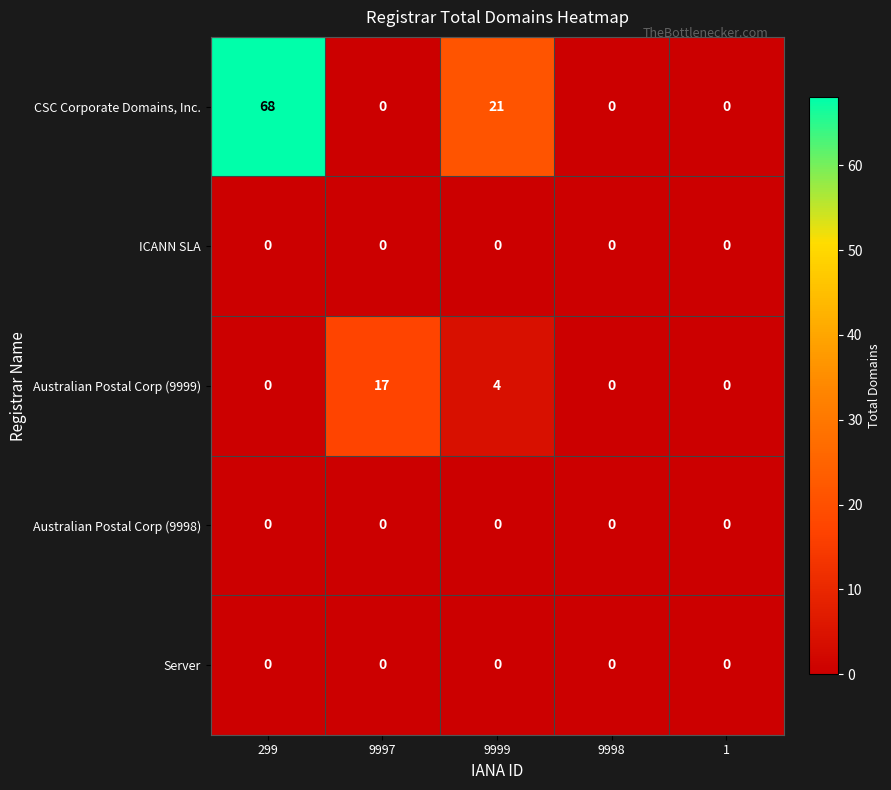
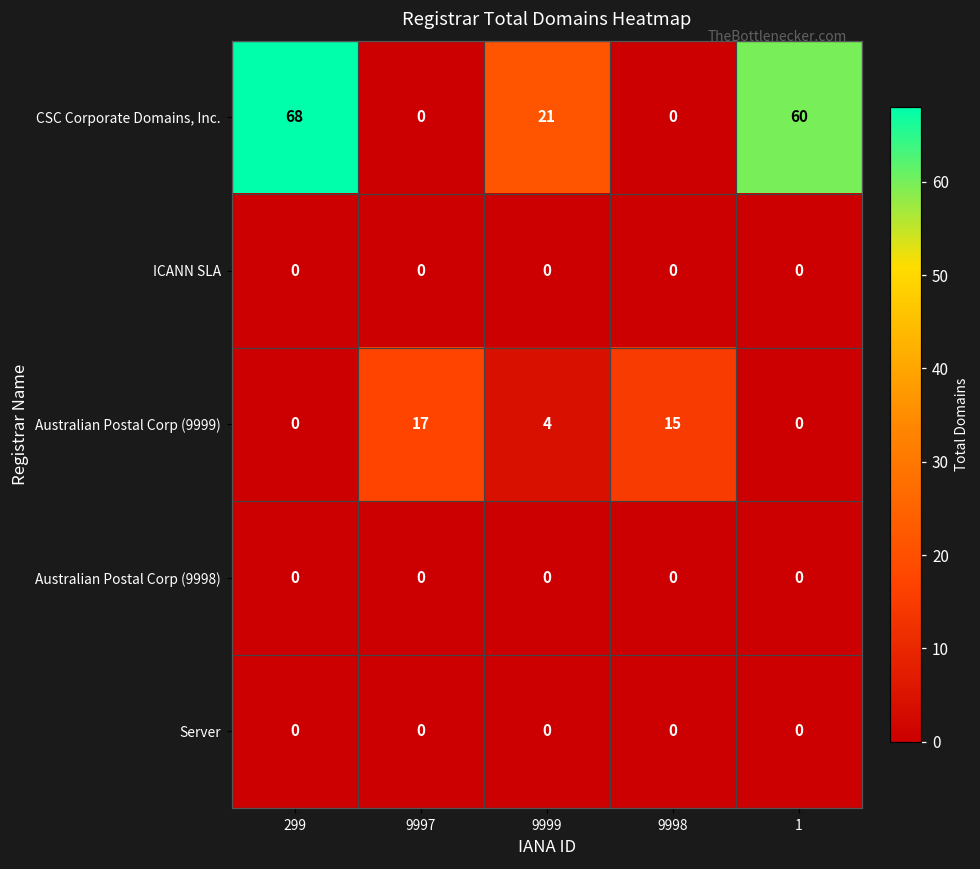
CSC Corporate Domains, Inc., 1: 0 -> 60
Australian Postal Corp (9999), 9998: 0 -> 15
